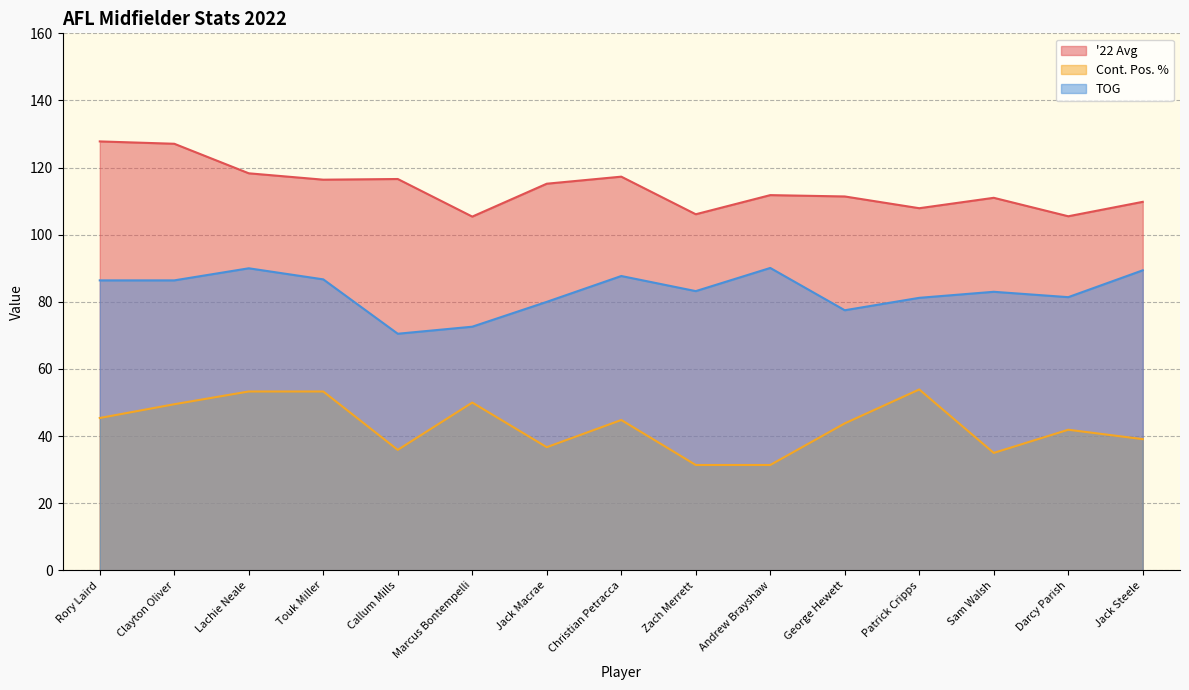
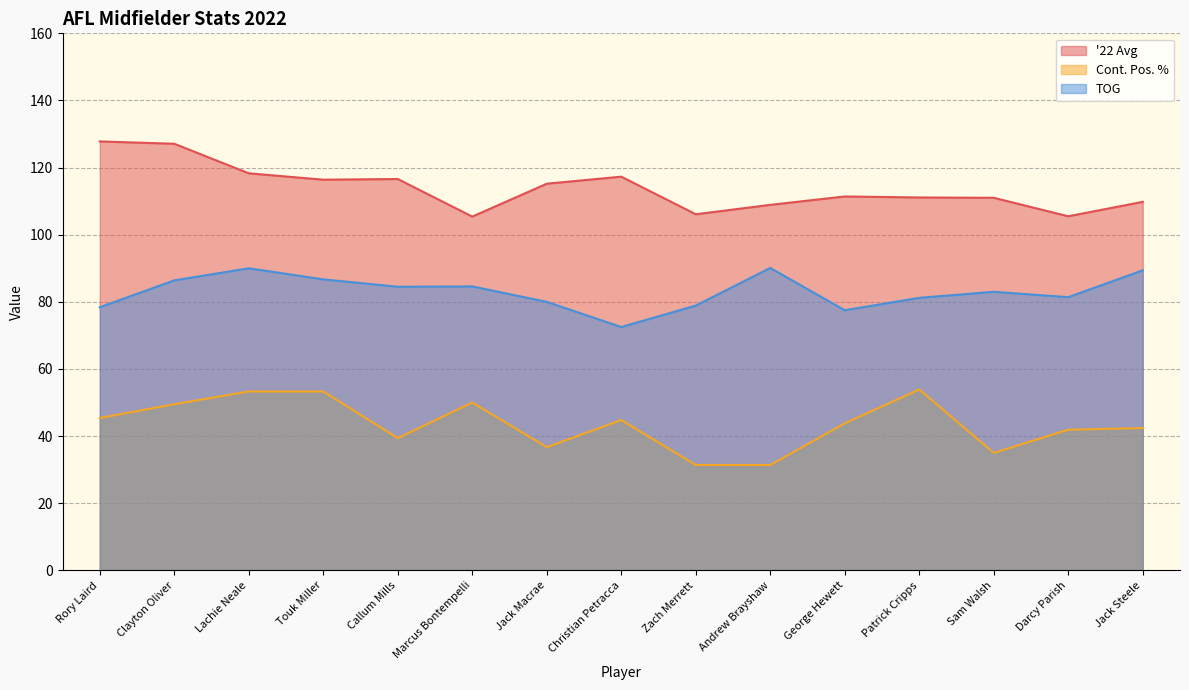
TOG, Rory Laird: 86 -> 78
Cont. Pos. %, Callum Mills: 36 -> 39
TOG, Callum Mills: 71 -> 85
TOG, Marcus Bontempelli: 73 -> 85
TOG, Christian Petracca: 88 -> 73
TOG, Zach Merrett: 83 -> 79
'22 Avg, Andrew Brayshaw: 112 -> 109
'22 Avg, Patrick Cripps: 108 -> 111
Cont. Pos. %, Jack Steele: 39 -> 42
